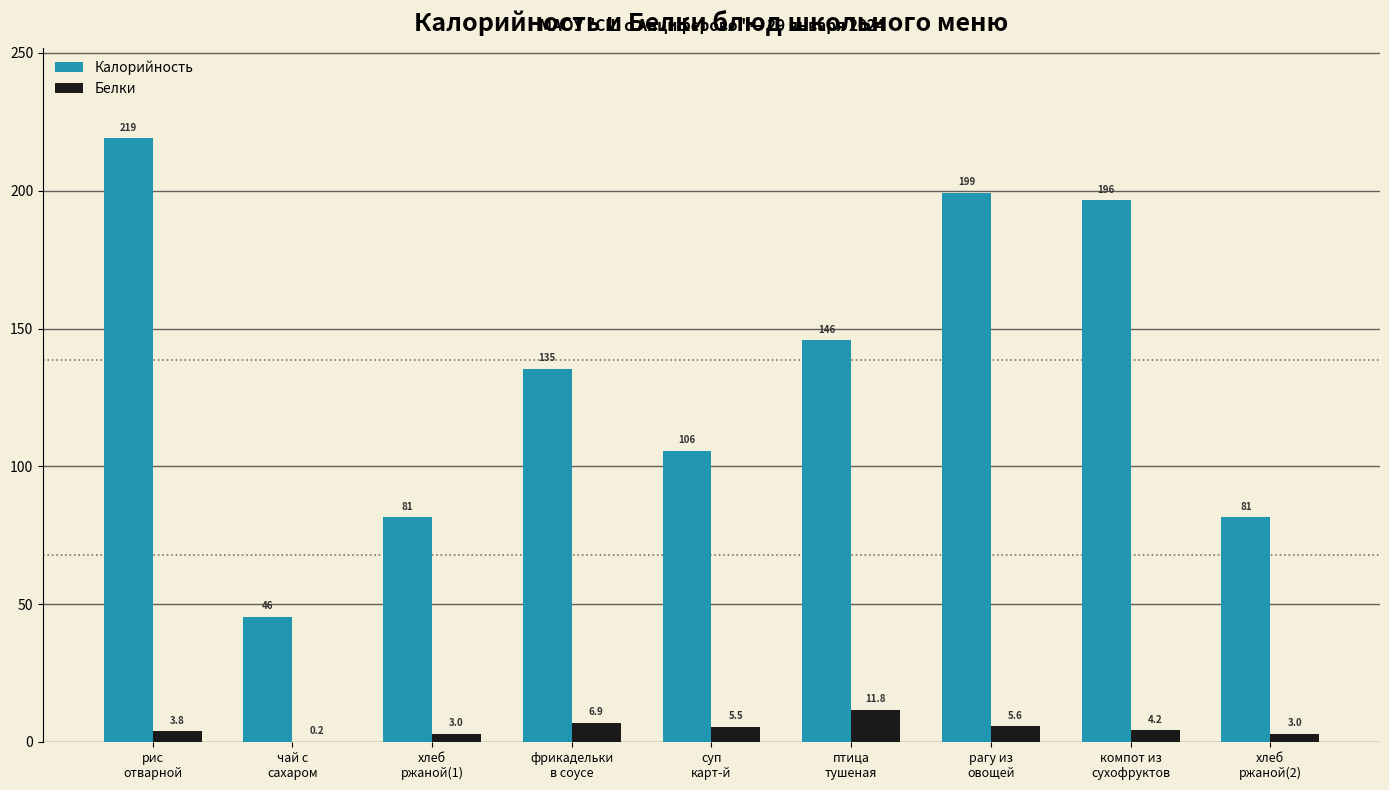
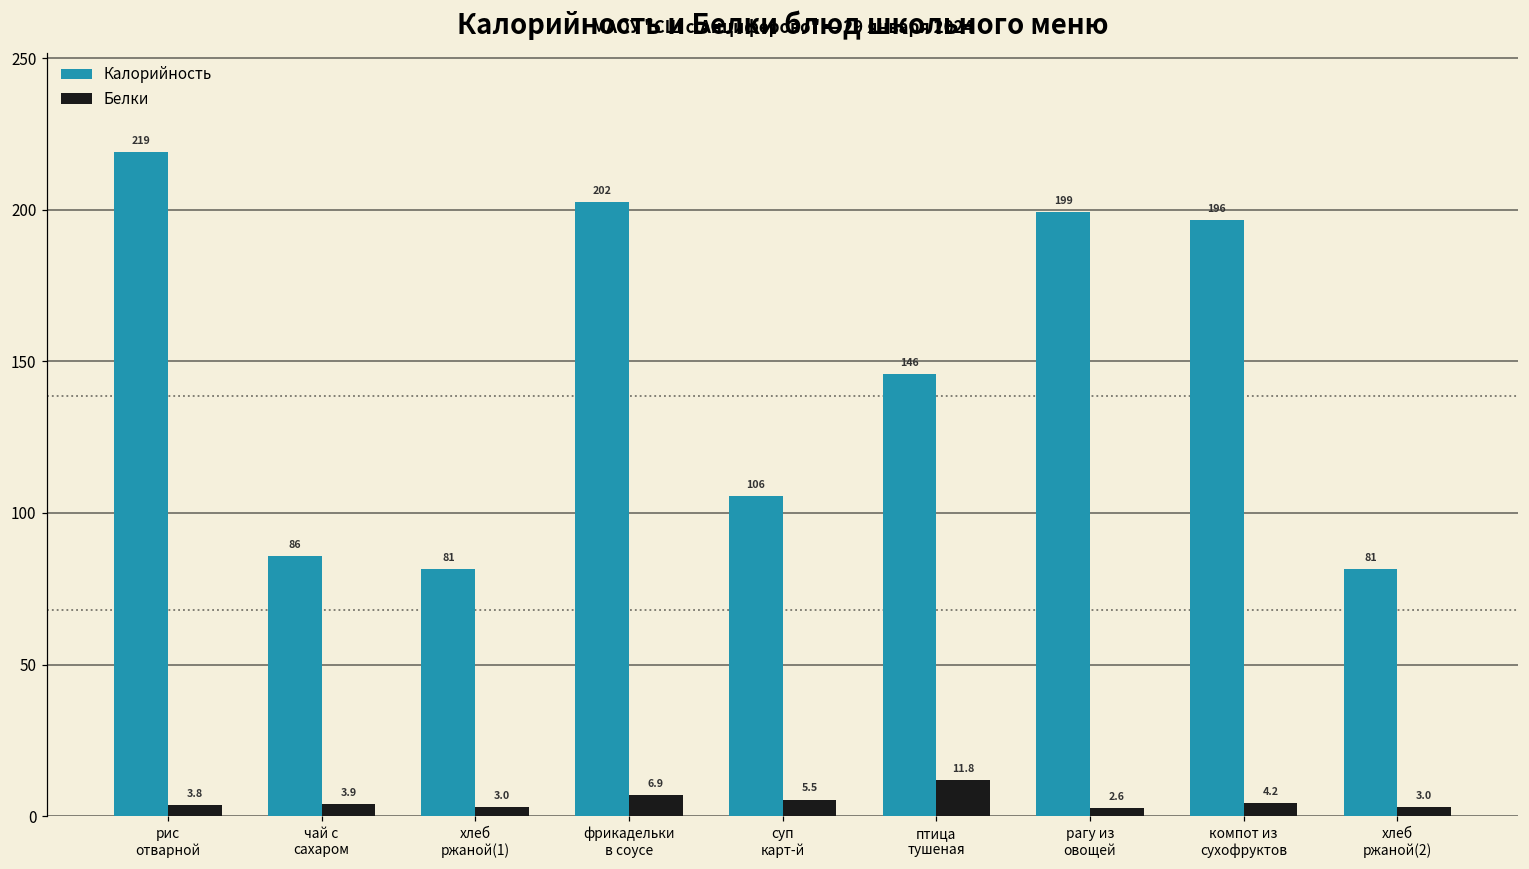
Калорийность, чай с сахаром: 46 -> 86
Белки, чай с сахаром: 0.2 -> 3.9
Калорийность, фрикадельки в соусе: 135 -> 202
Белки, рагу из овощей: 5.6 -> 2.6
